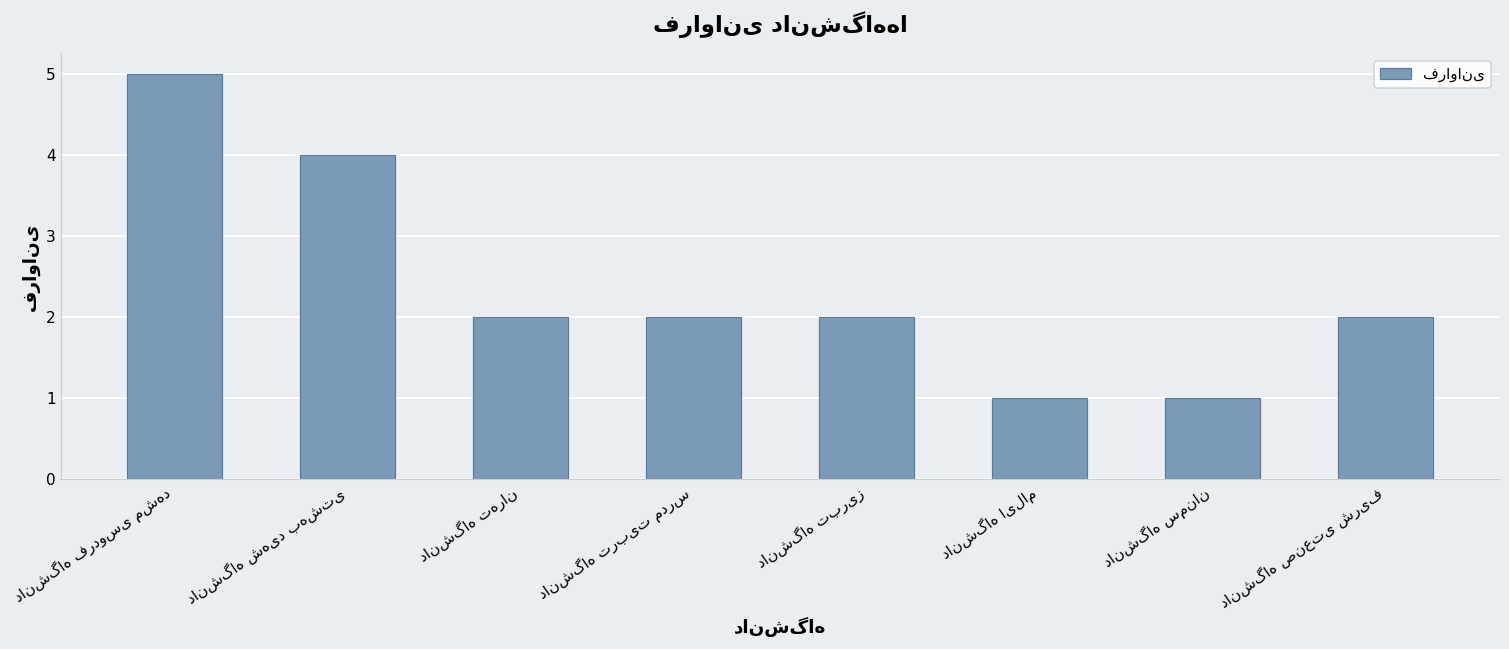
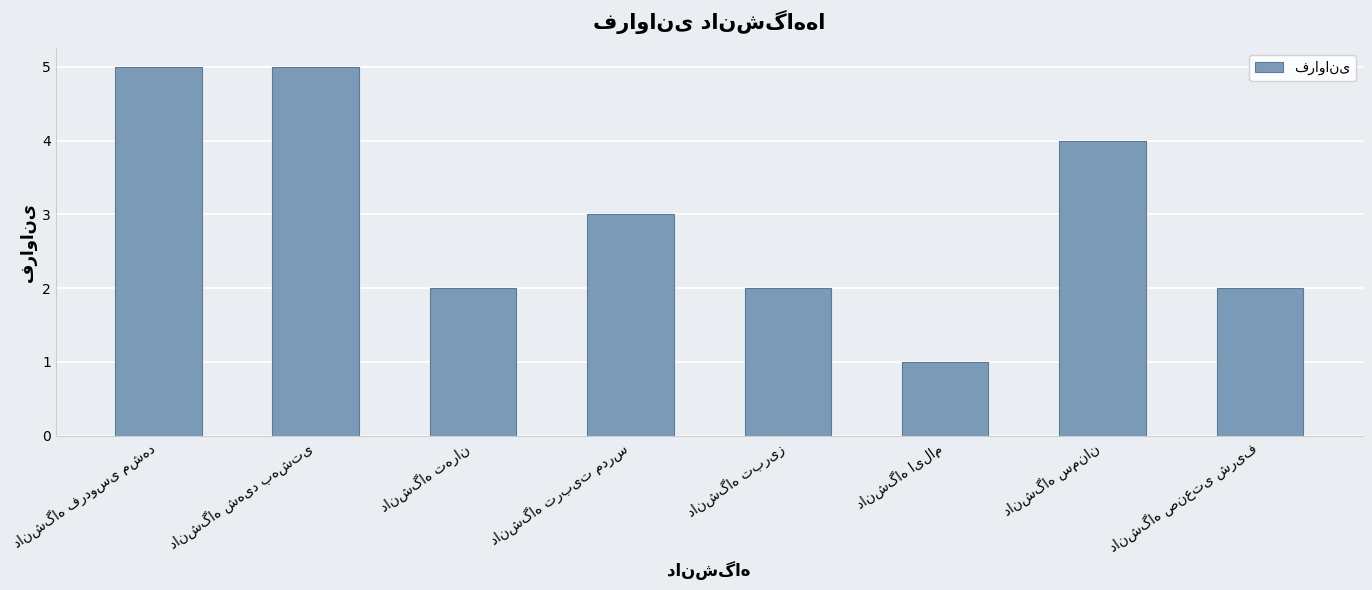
دانشگاه شهید بهشتی: 4 -> 5
دانشگاه تربیت مدرس: 2 -> 3
دانشگاه سمنان: 1 -> 4
